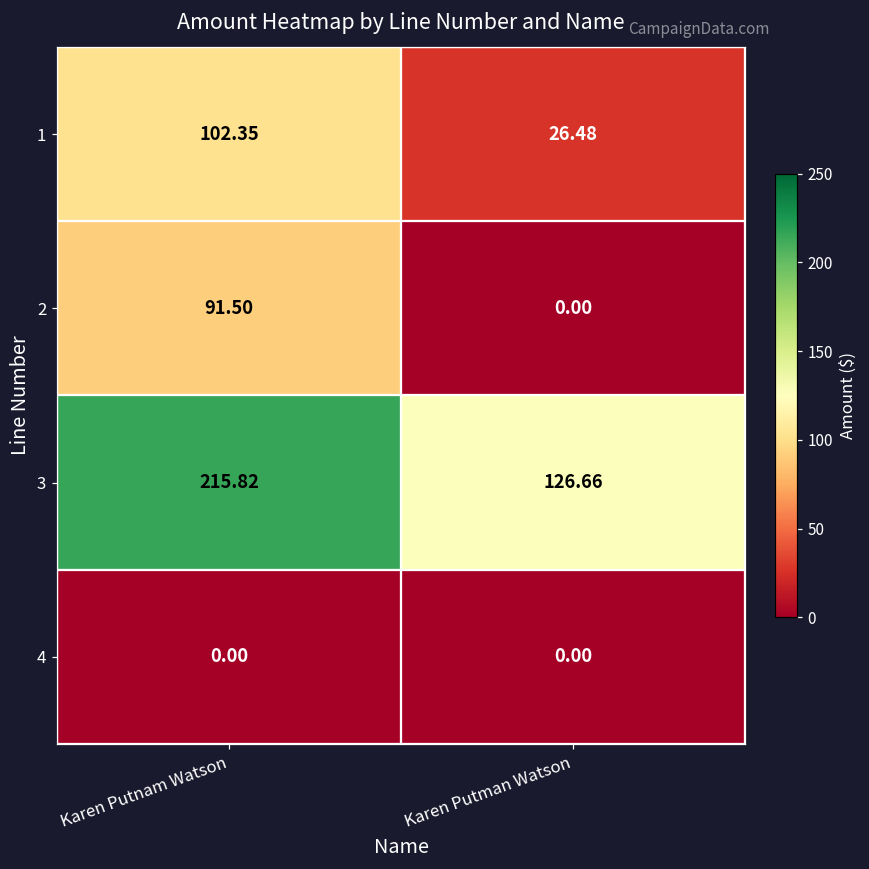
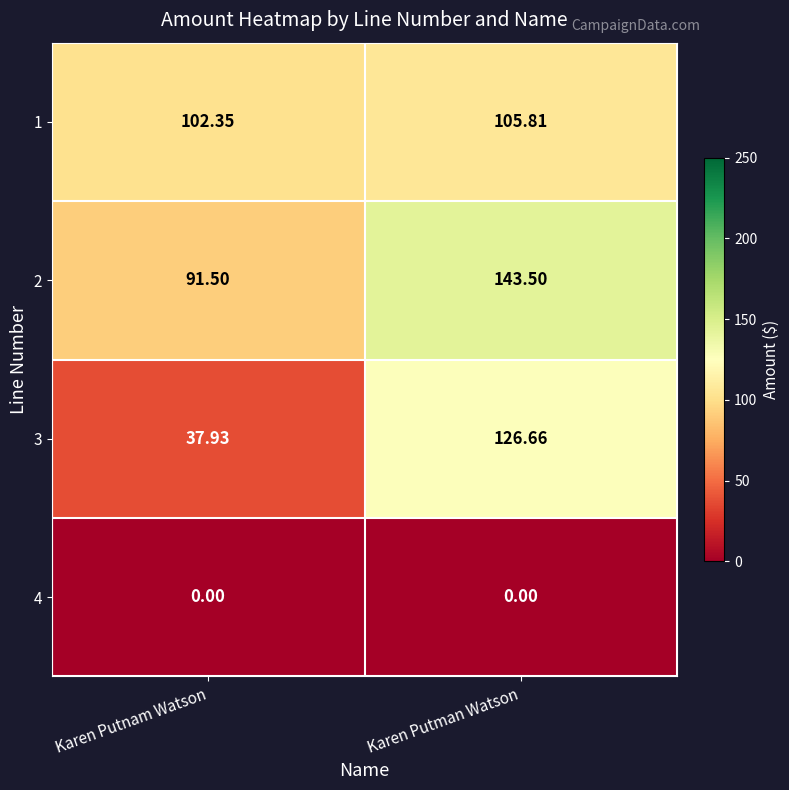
1, Karen Putman Watson: 26.48 -> 105.81
2, Karen Putman Watson: 0.00 -> 143.50
3, Karen Putnam Watson: 215.82 -> 37.93
